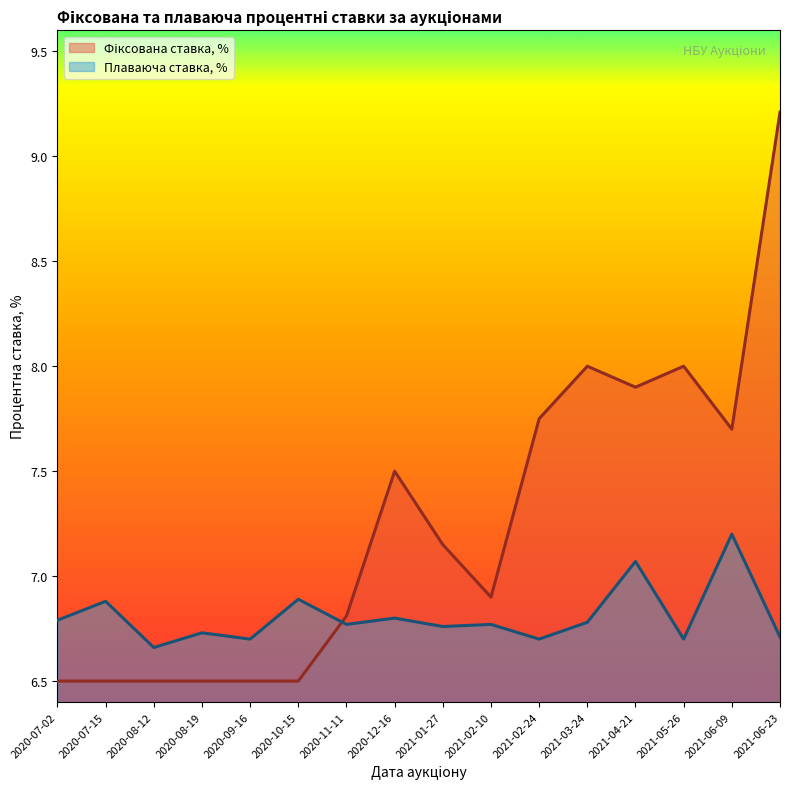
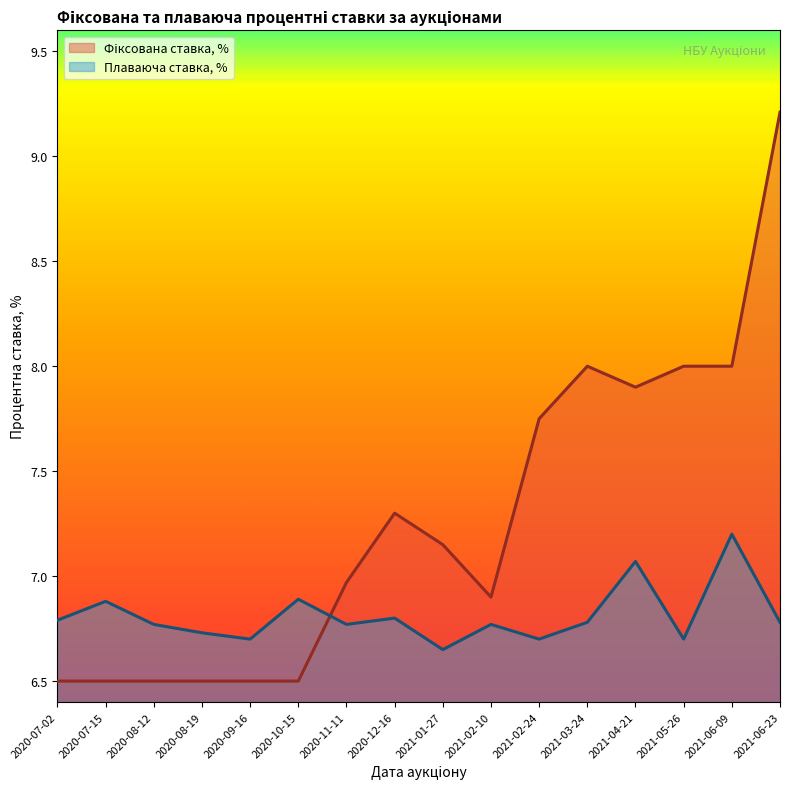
Плаваюча ставка, %, 2020-08-12: 6.66 -> 6.77
Фіксована ставка, %, 2020-11-11: 6.81 -> 6.97
Фіксована ставка, %, 2020-12-16: 7.5 -> 7.3
Плаваюча ставка, %, 2021-01-27: 6.76 -> 6.65
Фіксована ставка, %, 2021-06-09: 7.7 -> 8.0
Плаваюча ставка, %, 2021-06-23: 6.71 -> 6.78
